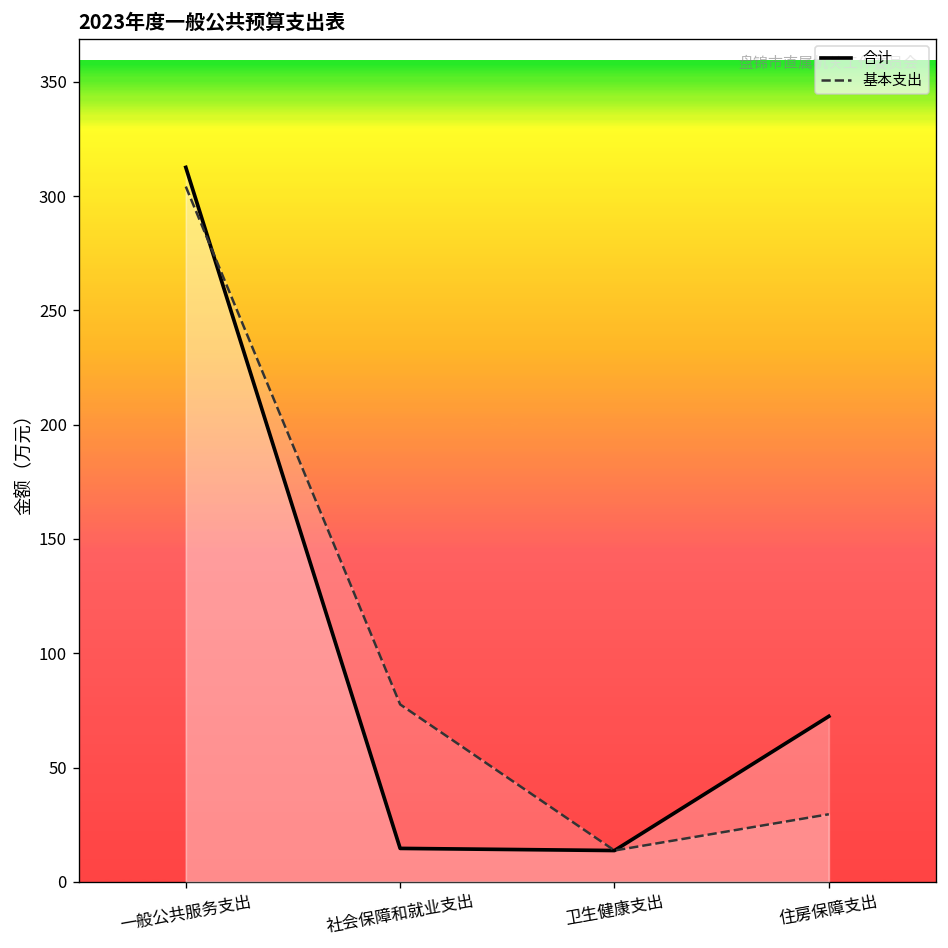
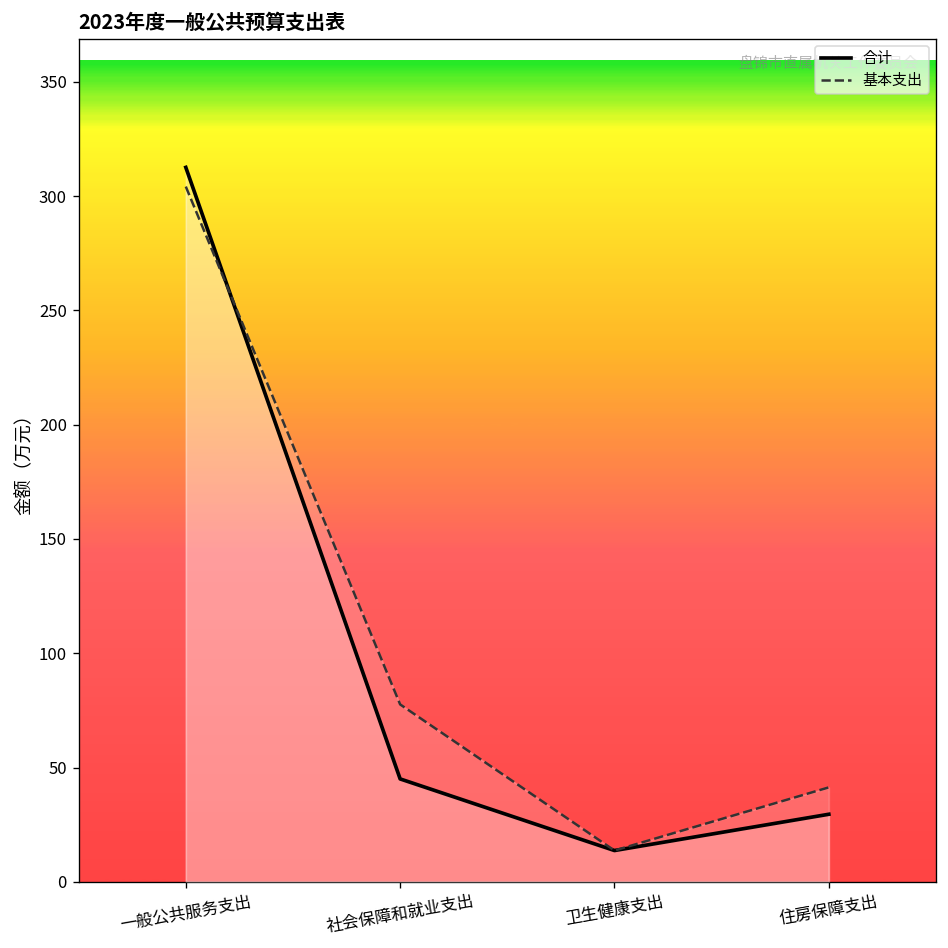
合计, 社会保障和就业支出: 15 -> 45
合计, 住房保障支出: 72 -> 30
基本支出, 住房保障支出: 30 -> 41
